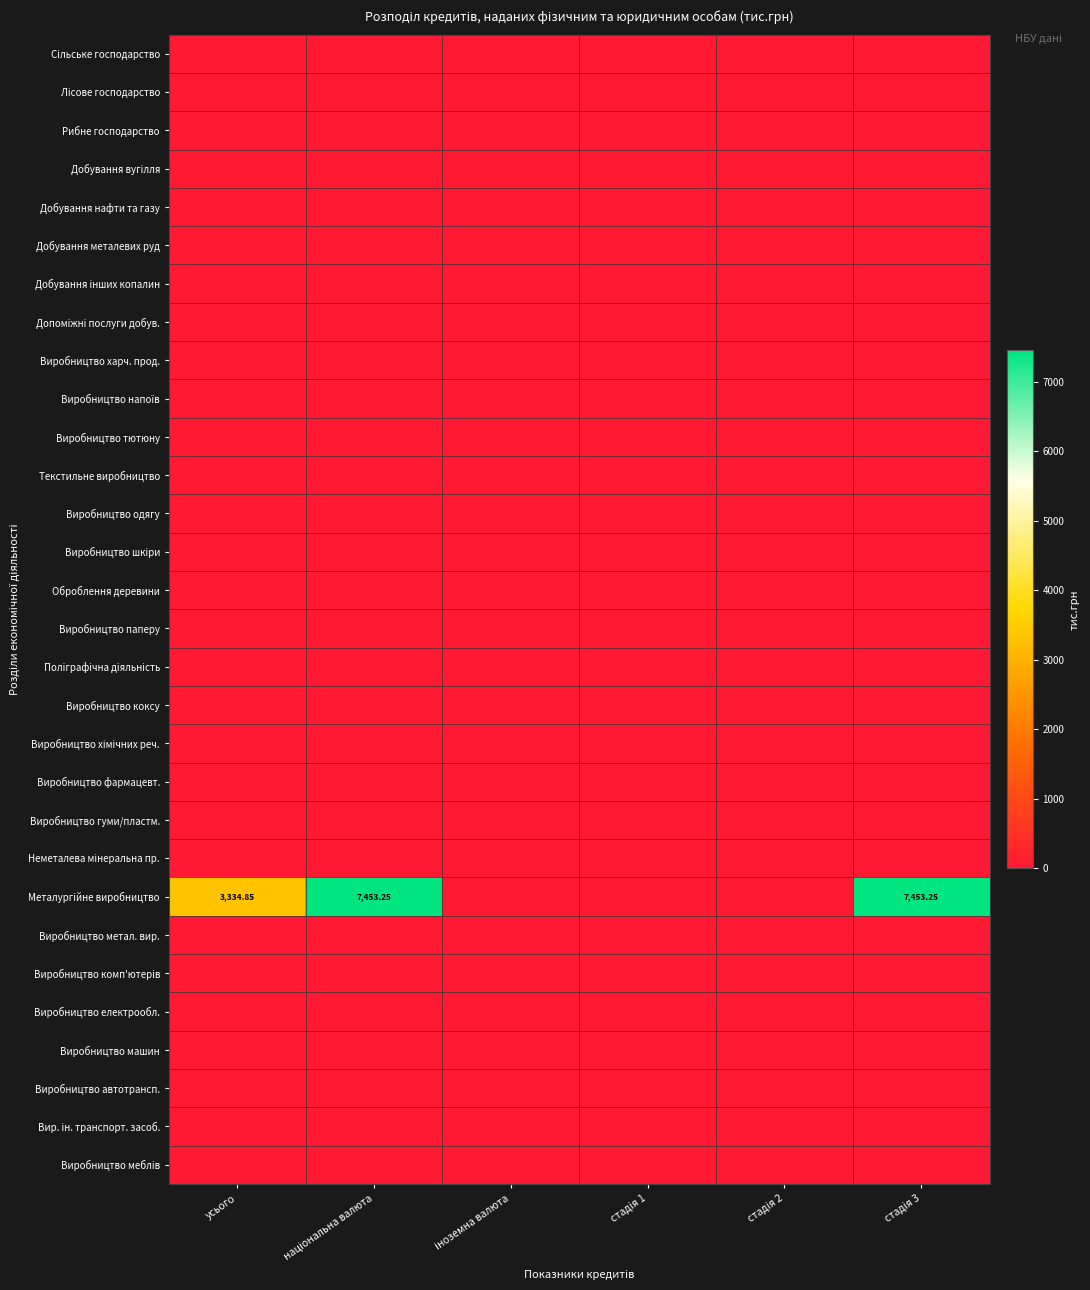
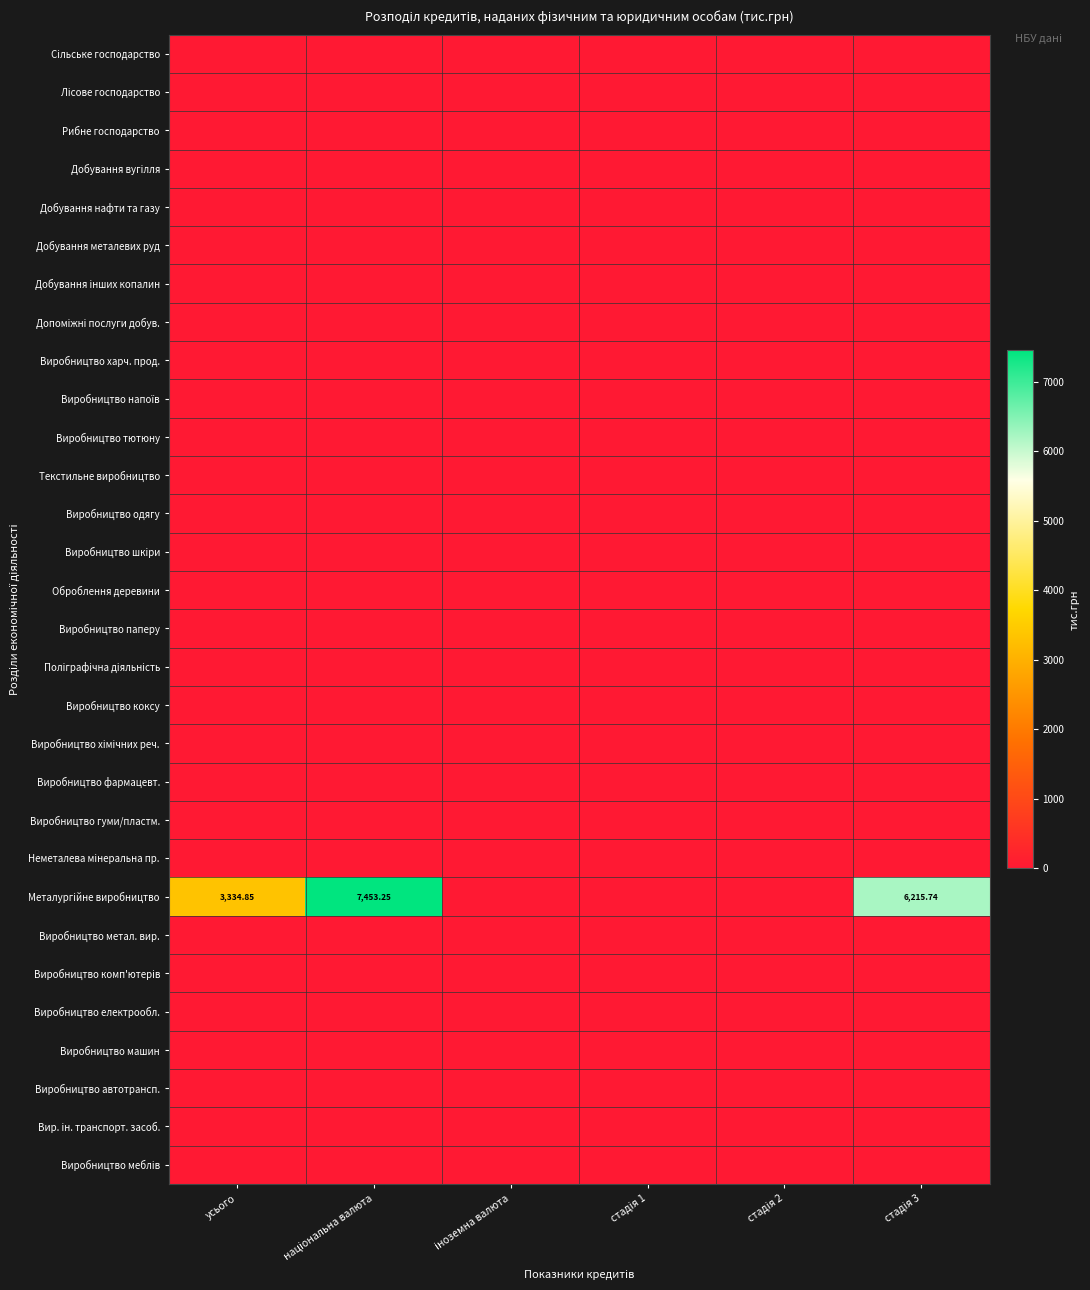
Металургійне виробництво, стадія 3: 7,453.25 -> 6,215.74
